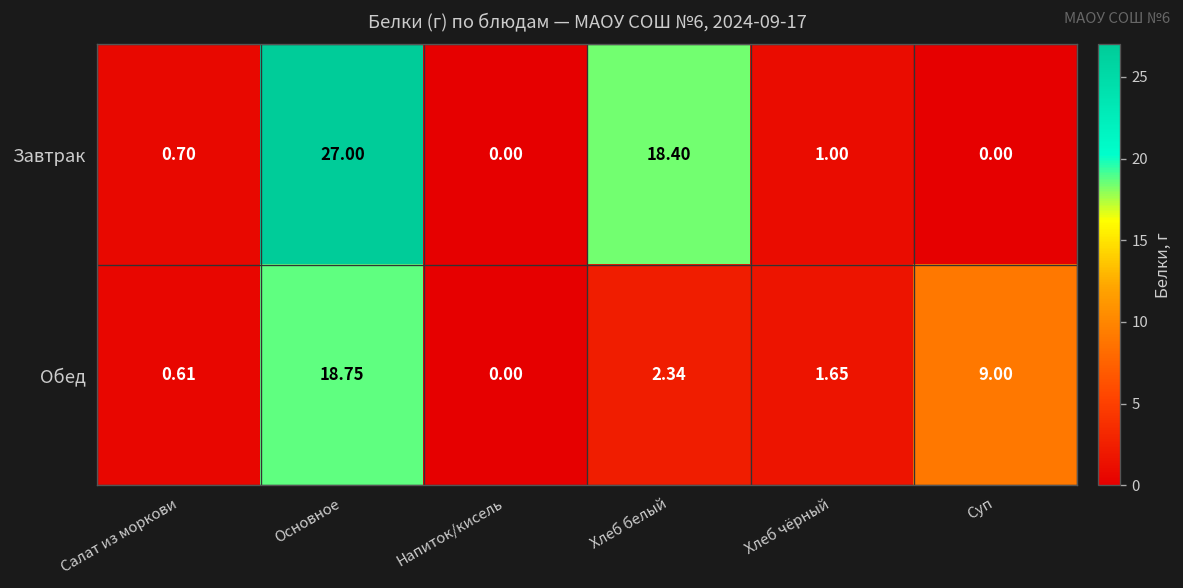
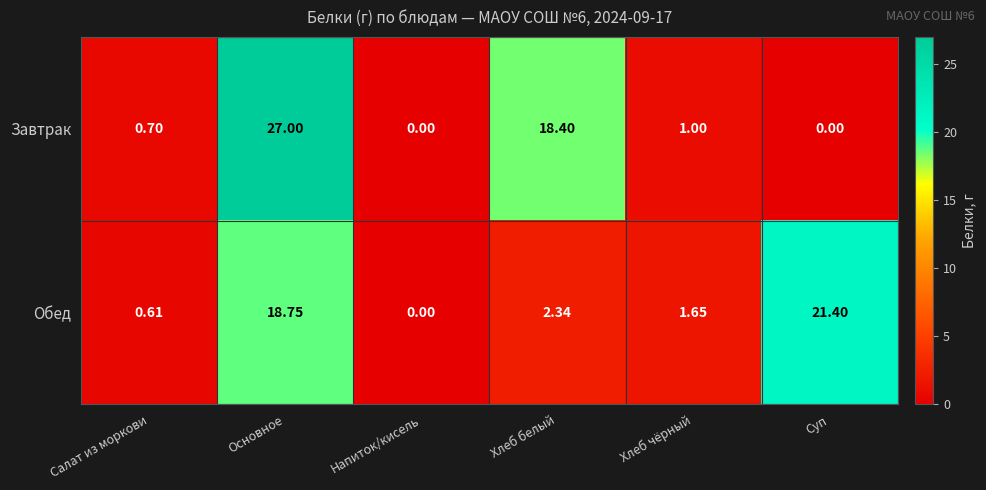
Обед, Суп: 9.00 -> 21.40
